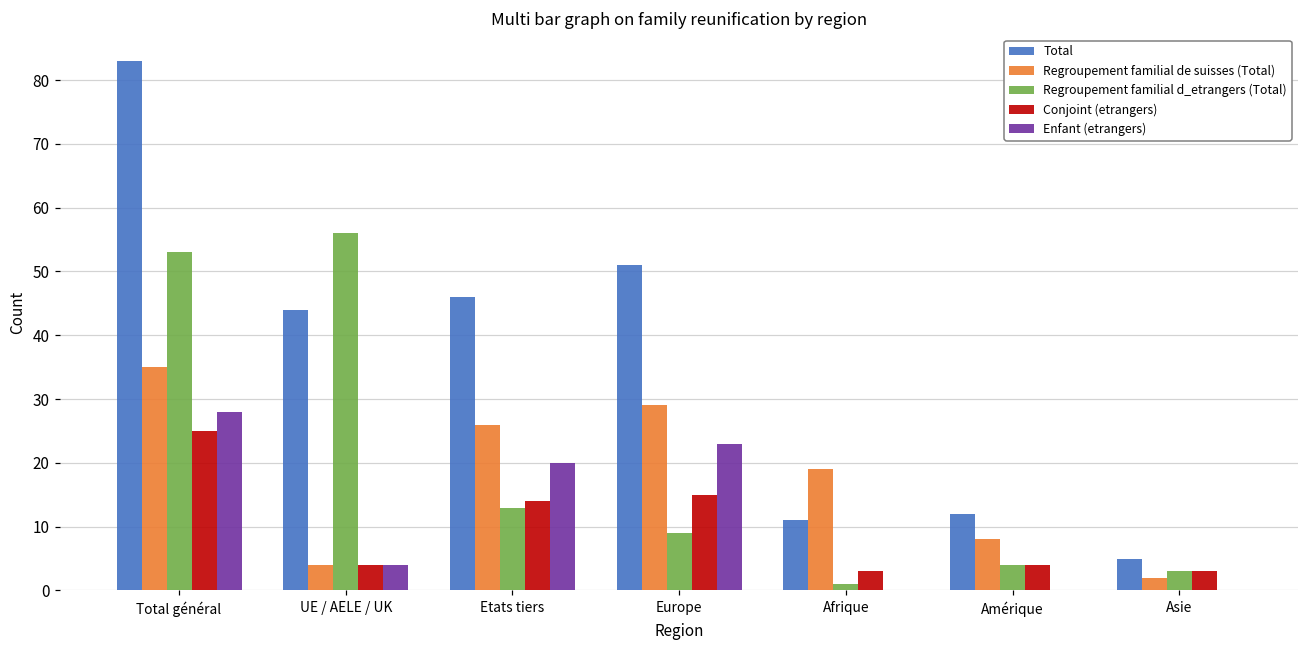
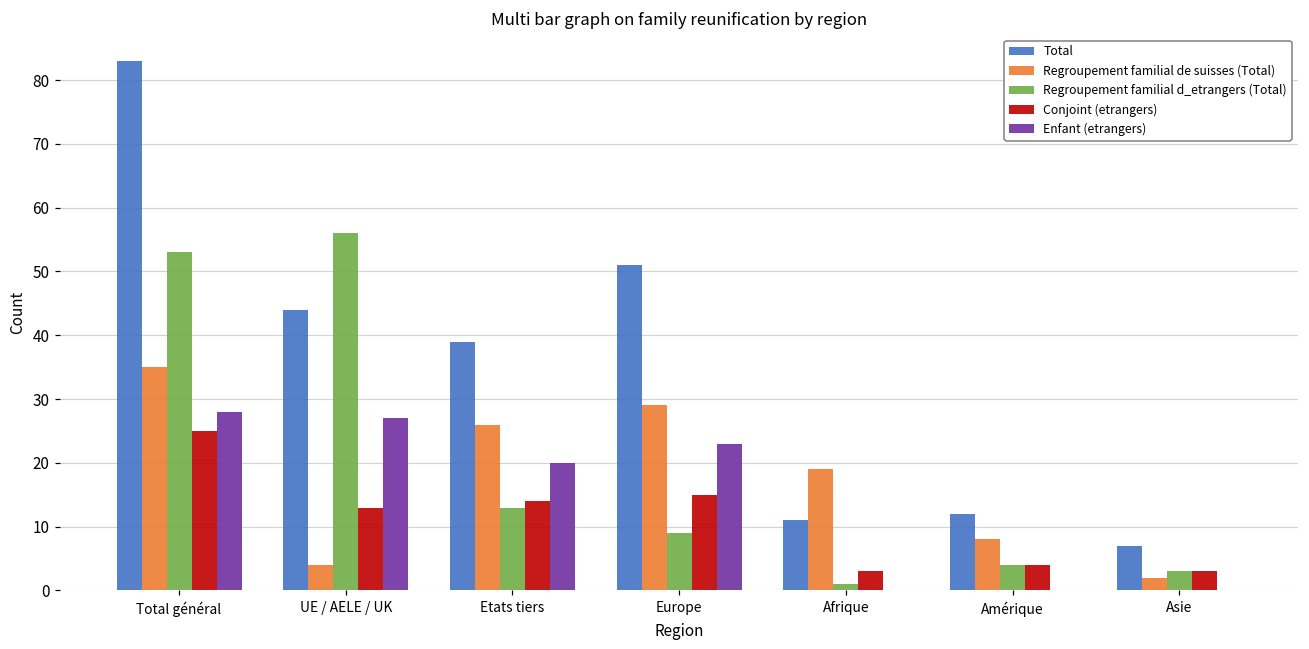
Conjoint (etrangers), UE / AELE / UK: 4 -> 13
Enfant (etrangers), UE / AELE / UK: 4 -> 27
Total, Etats tiers: 46 -> 39
Total, Asie: 5 -> 7
